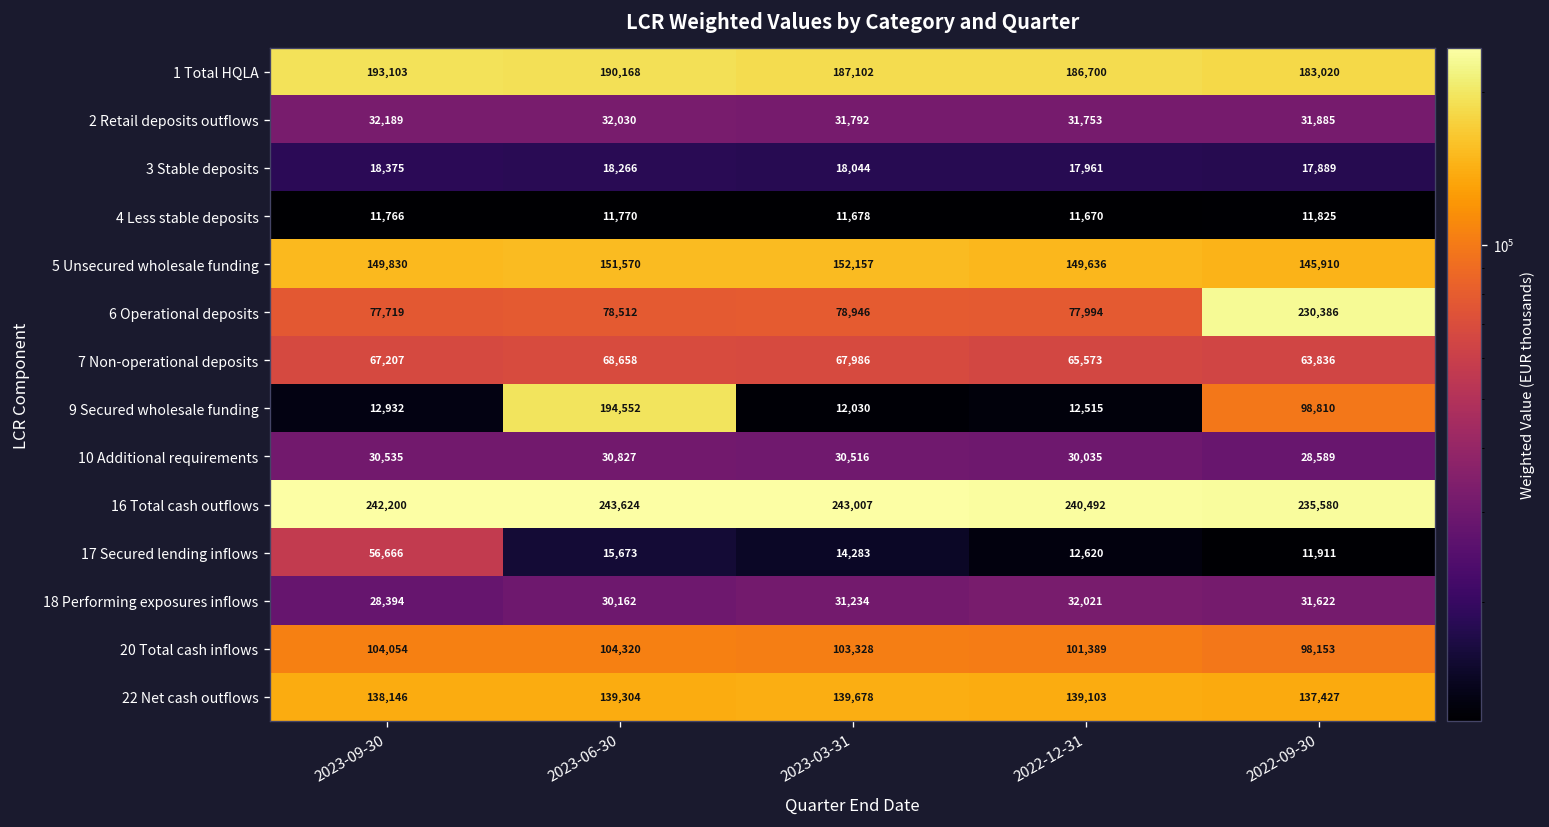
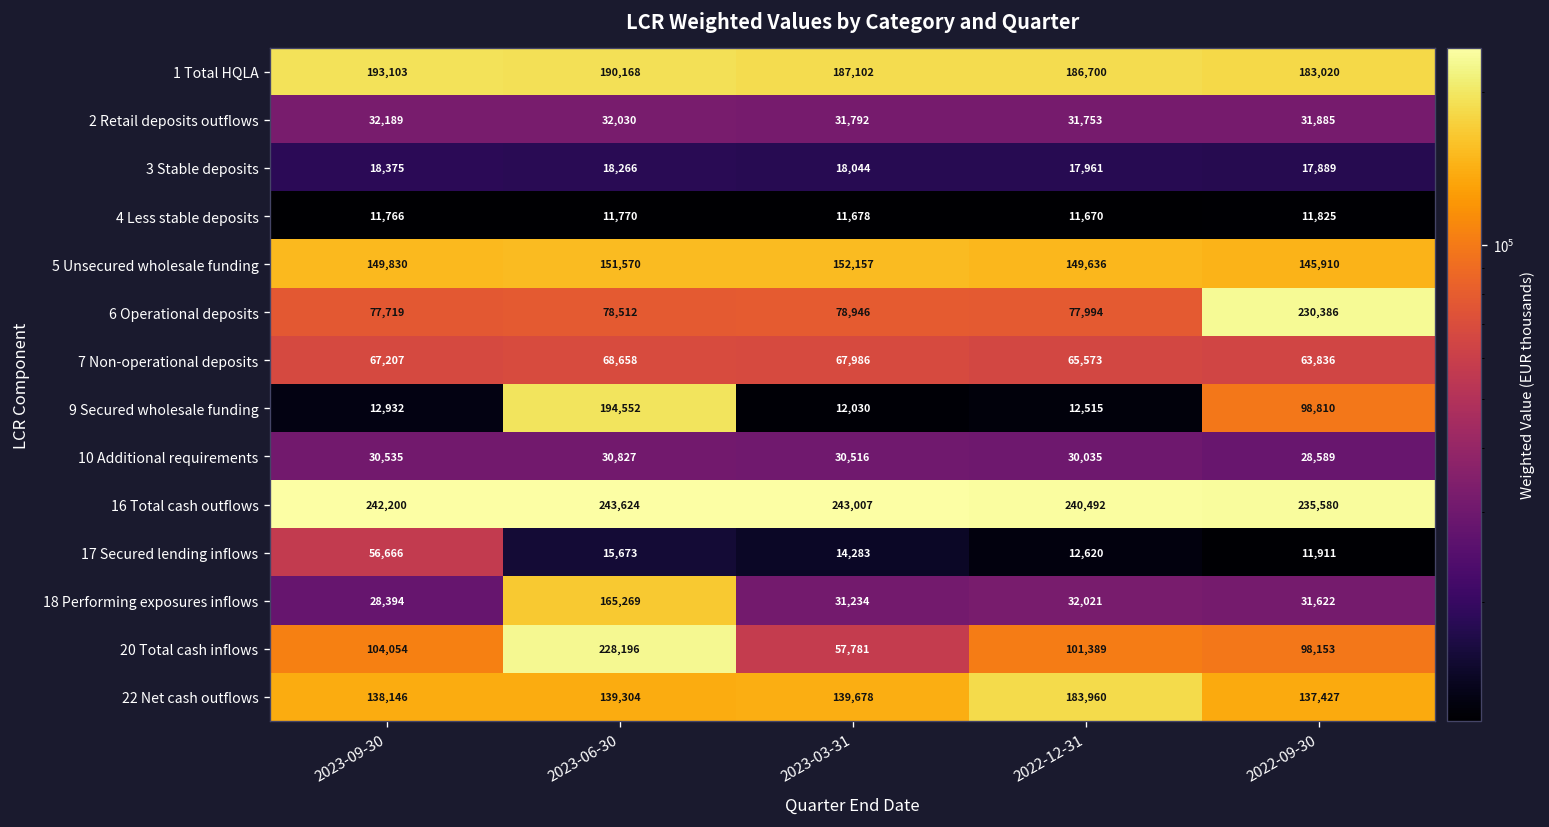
18 Performing exposures inflows, 2023-06-30: 30,162 -> 165,269
20 Total cash inflows, 2023-06-30: 104,320 -> 228,196
20 Total cash inflows, 2023-03-31: 103,328 -> 57,781
22 Net cash outflows, 2022-12-31: 139,103 -> 183,960
